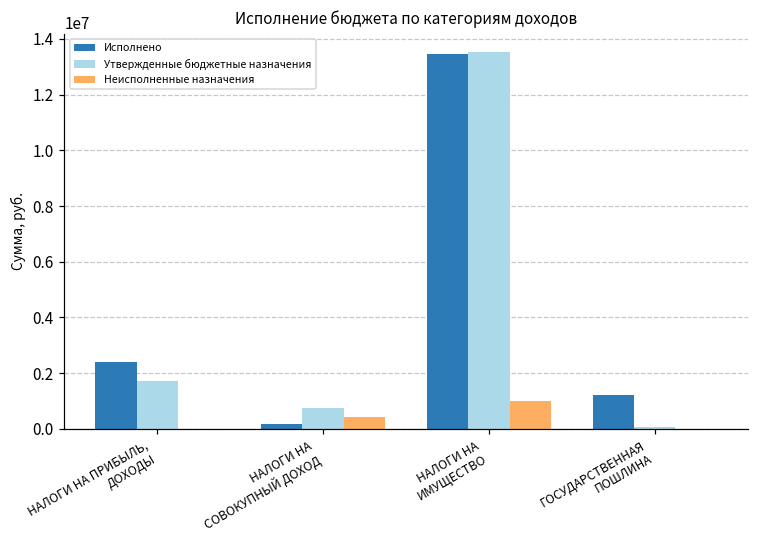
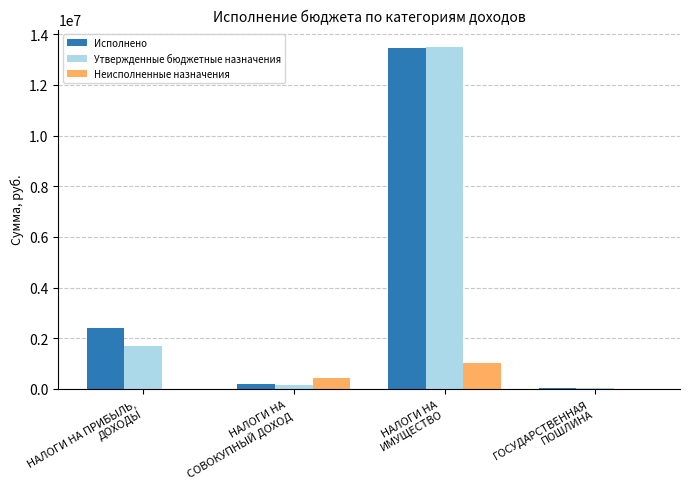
Утвержденные бюджетные назначения, НАЛОГИ НА СОВОКУПНЫЙ ДОХОД: 800000 -> 200000
Исполнено, ГОСУДАРСТВЕННАЯ ПОШЛИНА: 1200000 -> 100000
